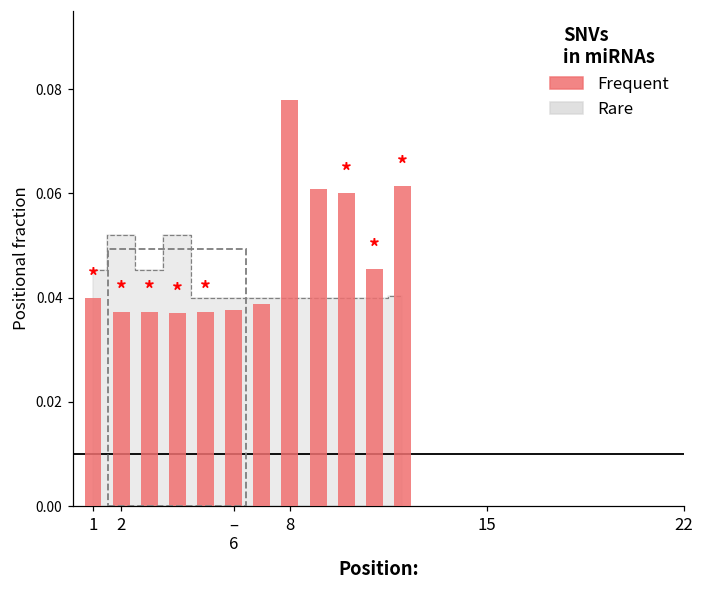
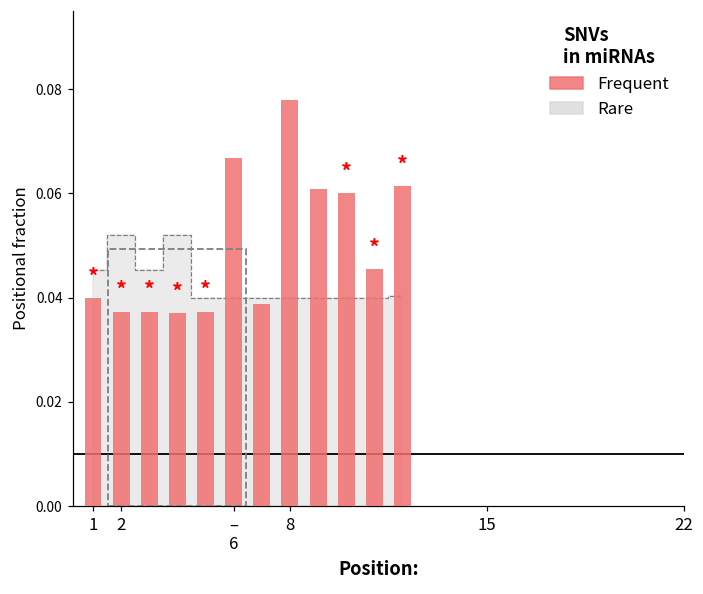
Frequent, – 6: 0.038 -> 0.067
